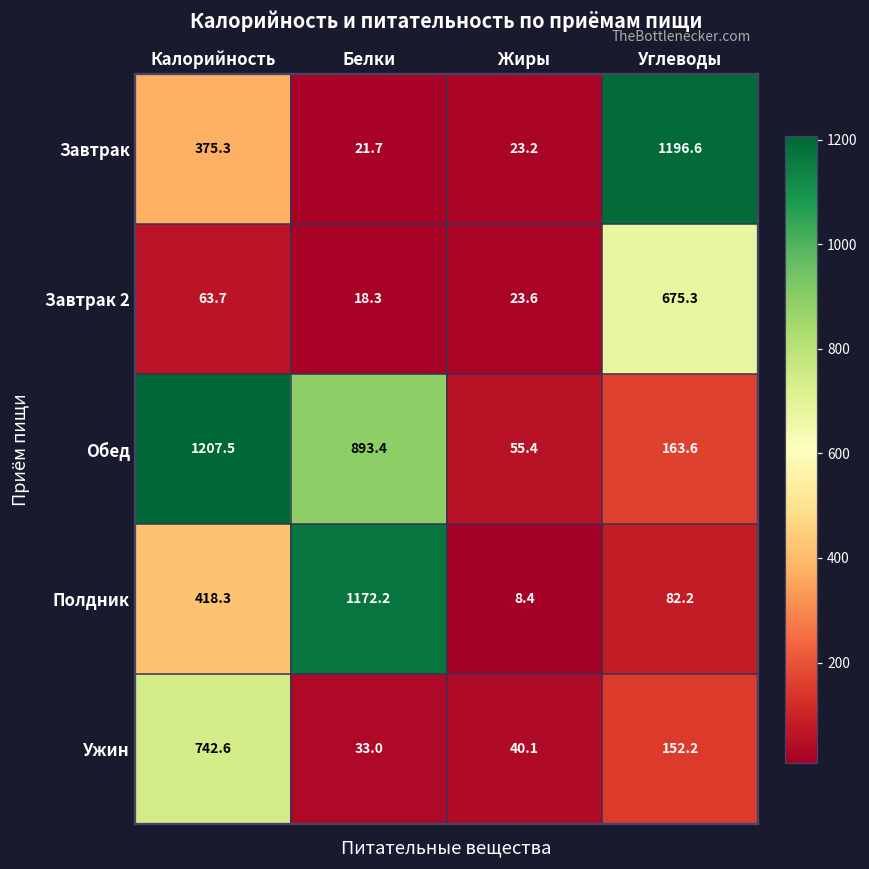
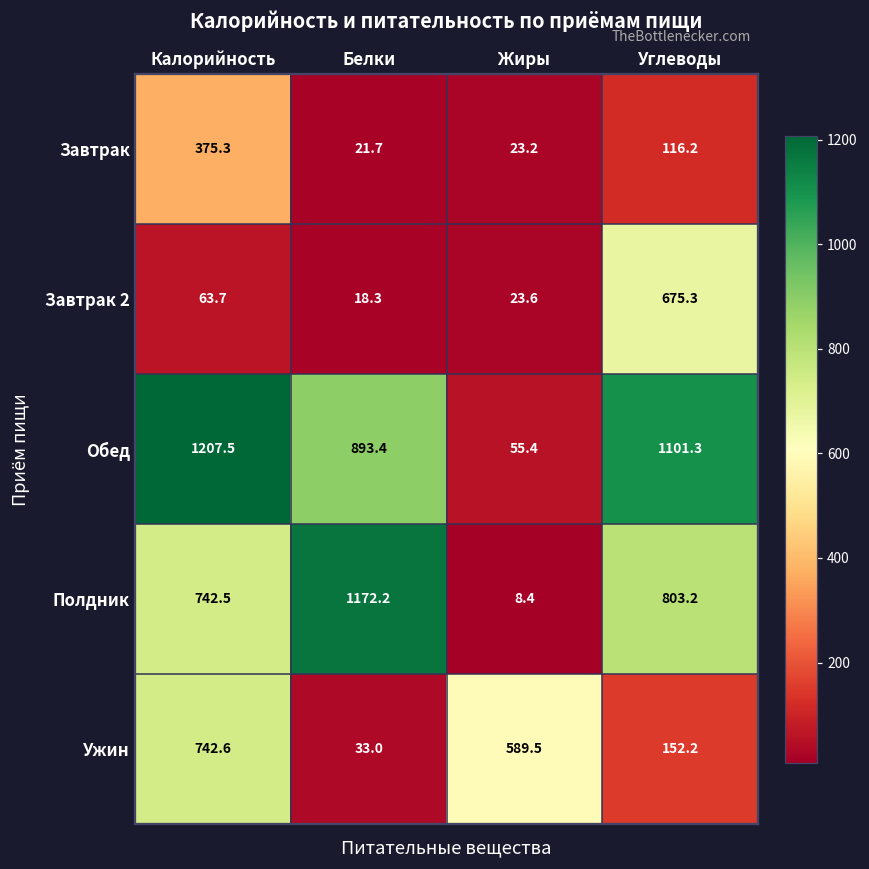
Завтрак, Углеводы: 1196.6 -> 116.2
Обед, Углеводы: 163.6 -> 1101.3
Полдник, Калорийность: 418.3 -> 742.5
Полдник, Углеводы: 82.2 -> 803.2
Ужин, Жиры: 40.1 -> 589.5
